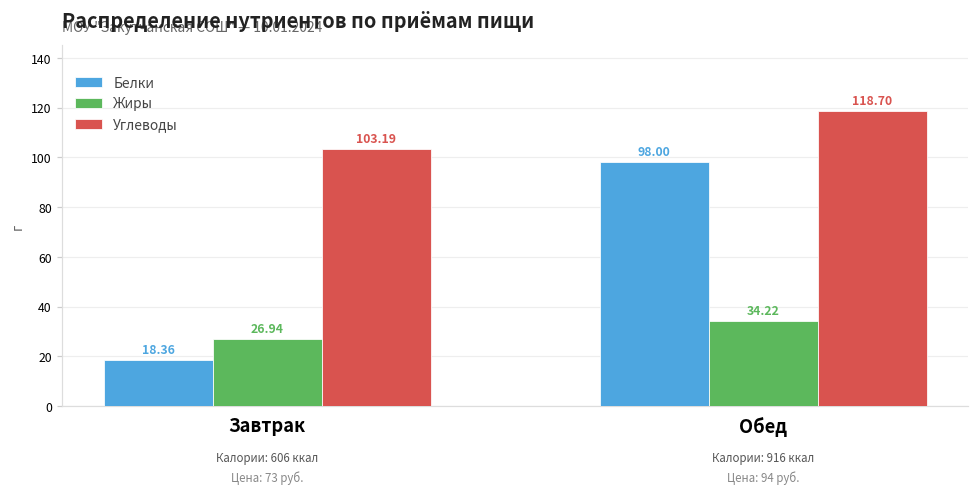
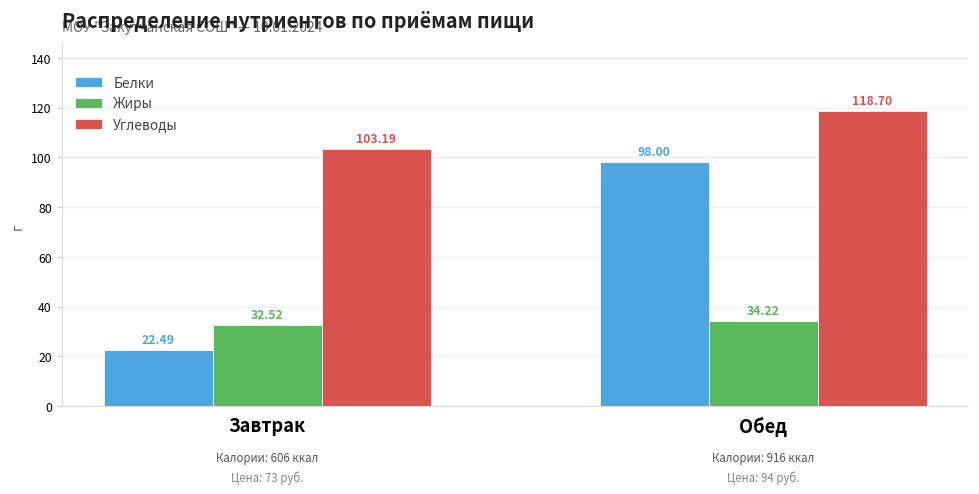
Белки, Завтрак: 18.36 -> 22.49
Жиры, Завтрак: 26.94 -> 32.52
